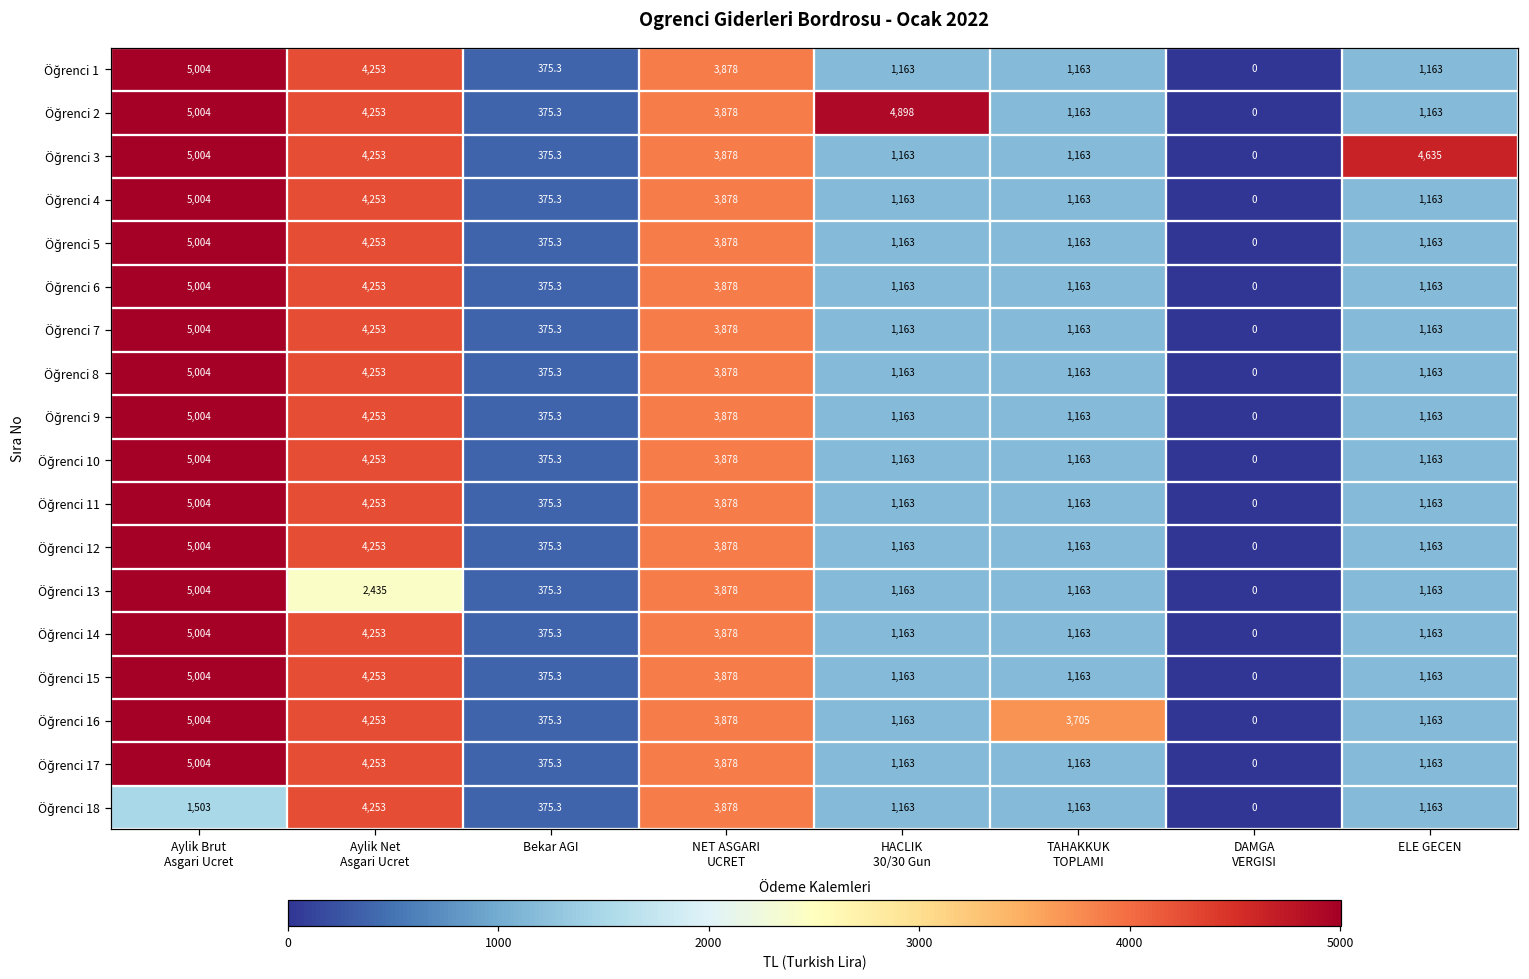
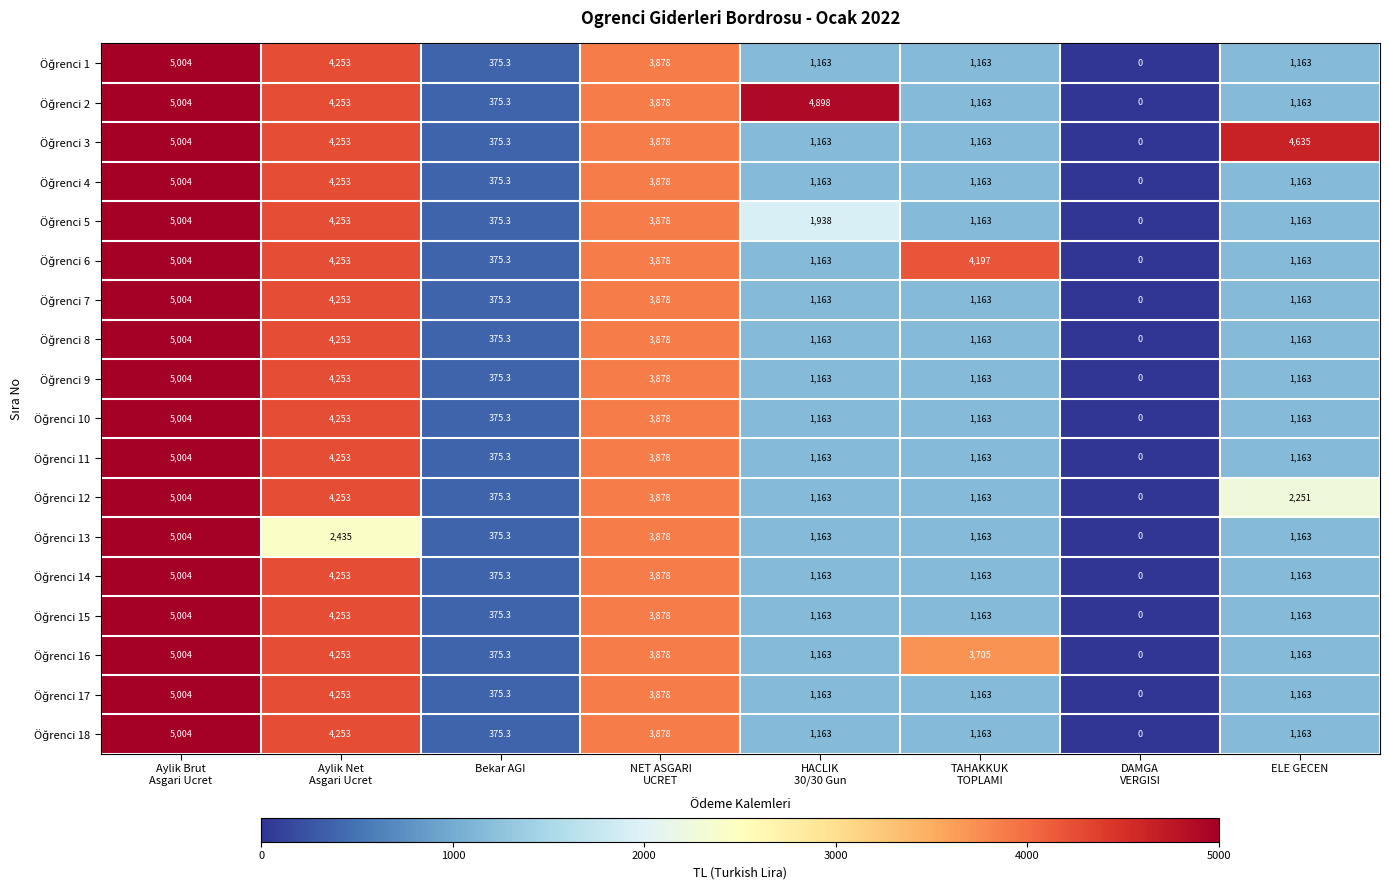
Öğrenci 5, HACLIK 30/30 Gun: 1,163 -> 1,938
Öğrenci 6, TAHAKKUK TOPLAMI: 1,163 -> 4,197
Öğrenci 12, ELE GECEN: 1,163 -> 2,251
Öğrenci 18, Aylik Brut Asgari Ucret: 1,503 -> 5,004
